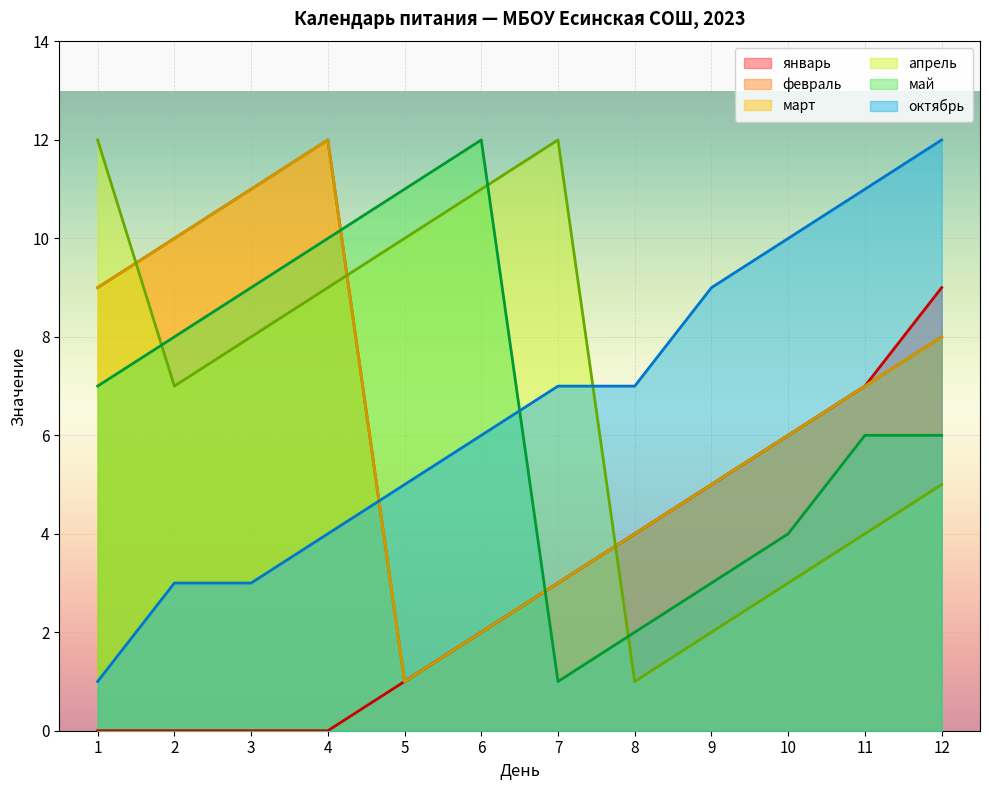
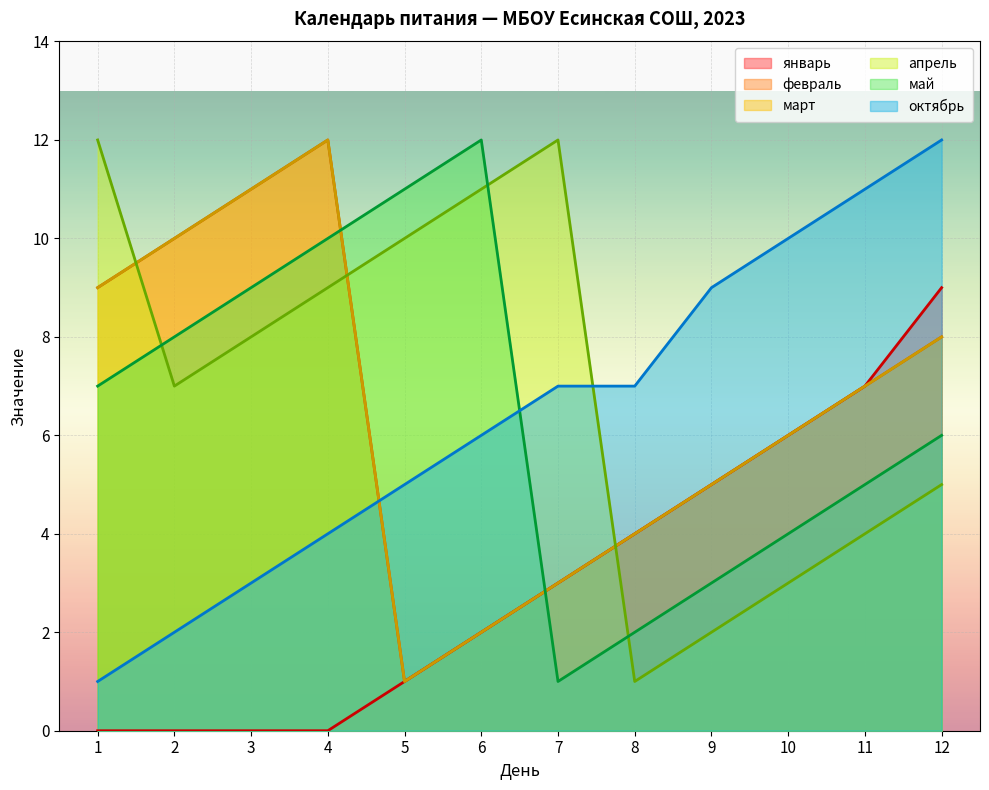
октябрь, 2: 3 -> 2
май, 11: 6 -> 5
